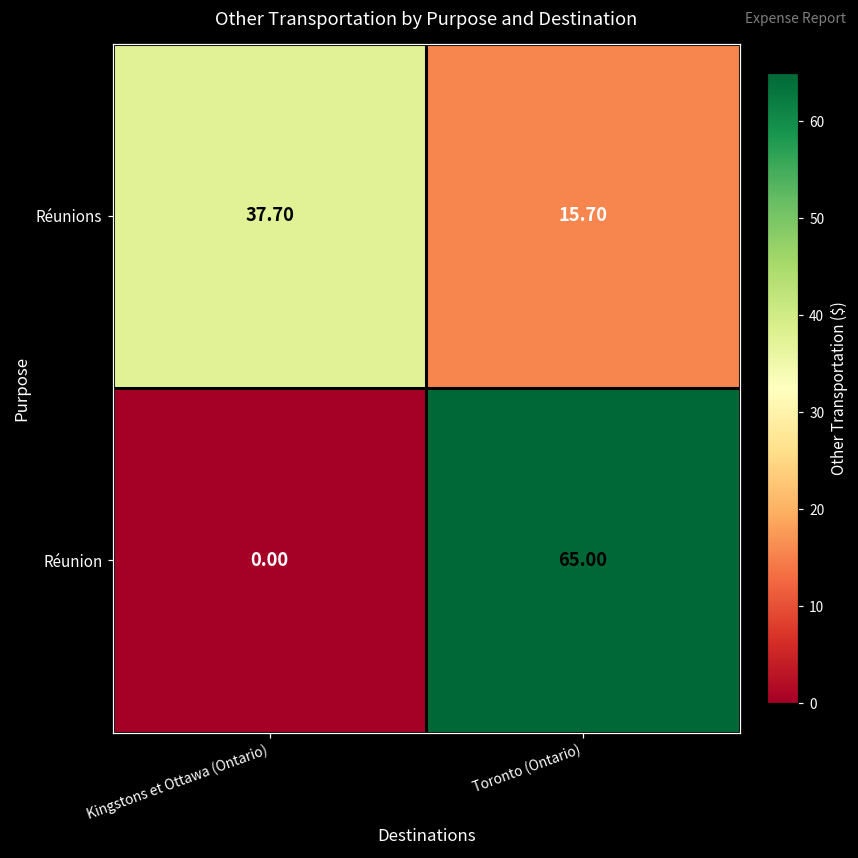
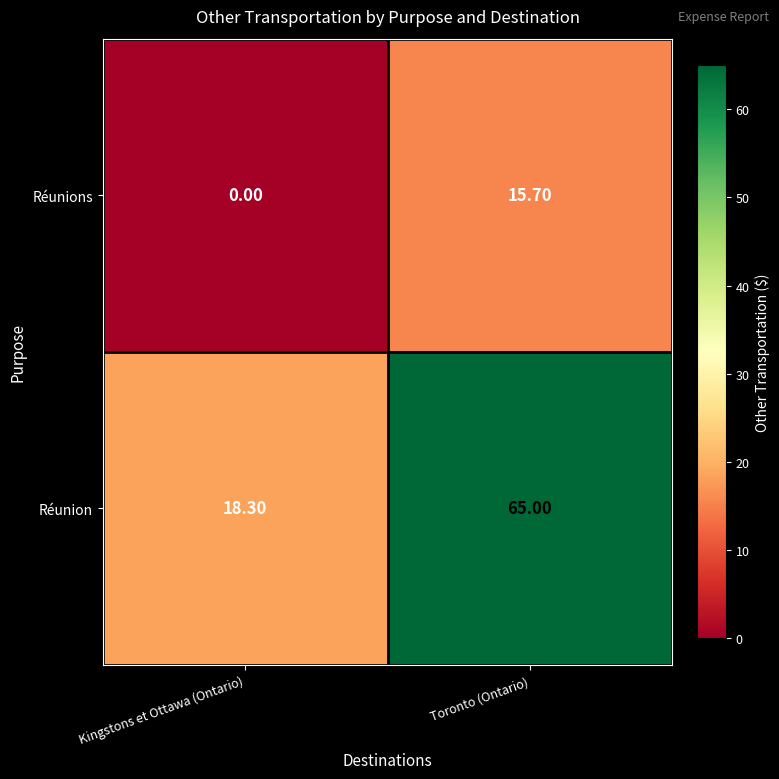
Réunions, Kingstons et Ottawa (Ontario): 37.70 -> 0.00
Réunion, Kingstons et Ottawa (Ontario): 0.00 -> 18.30
